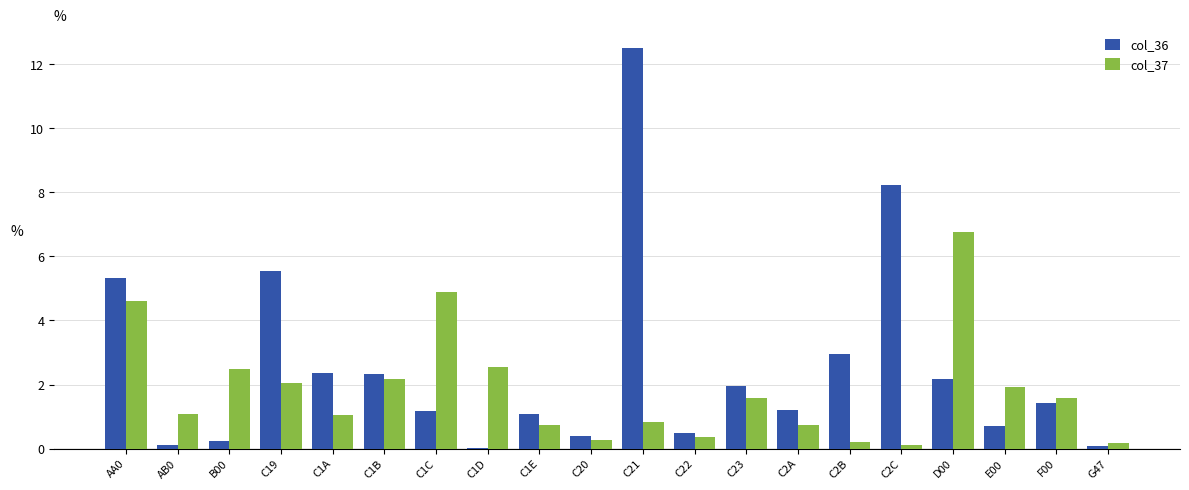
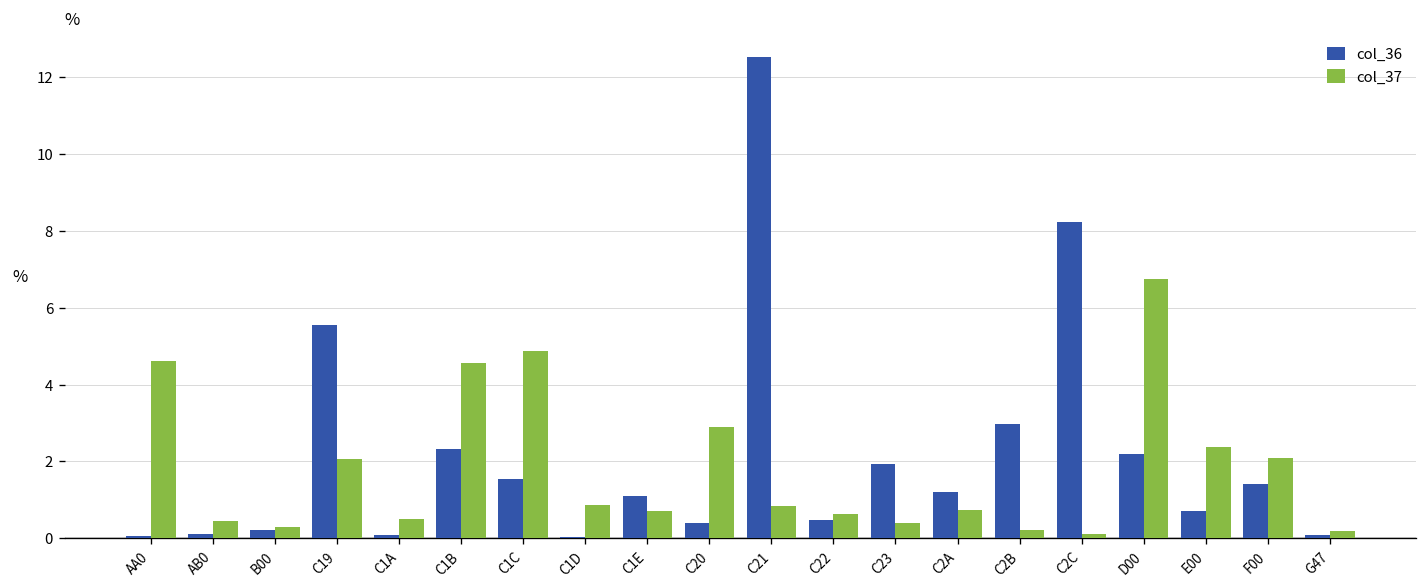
col_36, AA0: 5.3 -> 0.1
col_37, AB0: 1.1 -> 0.4
col_37, B00: 2.5 -> 0.3
col_36, C1A: 2.4 -> 0.1
col_37, C1A: 1.1 -> 0.5
col_37, C1B: 2.2 -> 4.6
col_36, C1C: 1.2 -> 1.5
col_37, C1D: 2.6 -> 0.9
col_37, C20: 0.3 -> 2.9
col_37, C22: 0.4 -> 0.6
col_37, C23: 1.6 -> 0.4
col_37, E00: 1.9 -> 2.4
col_37, F00: 1.6 -> 2.1
